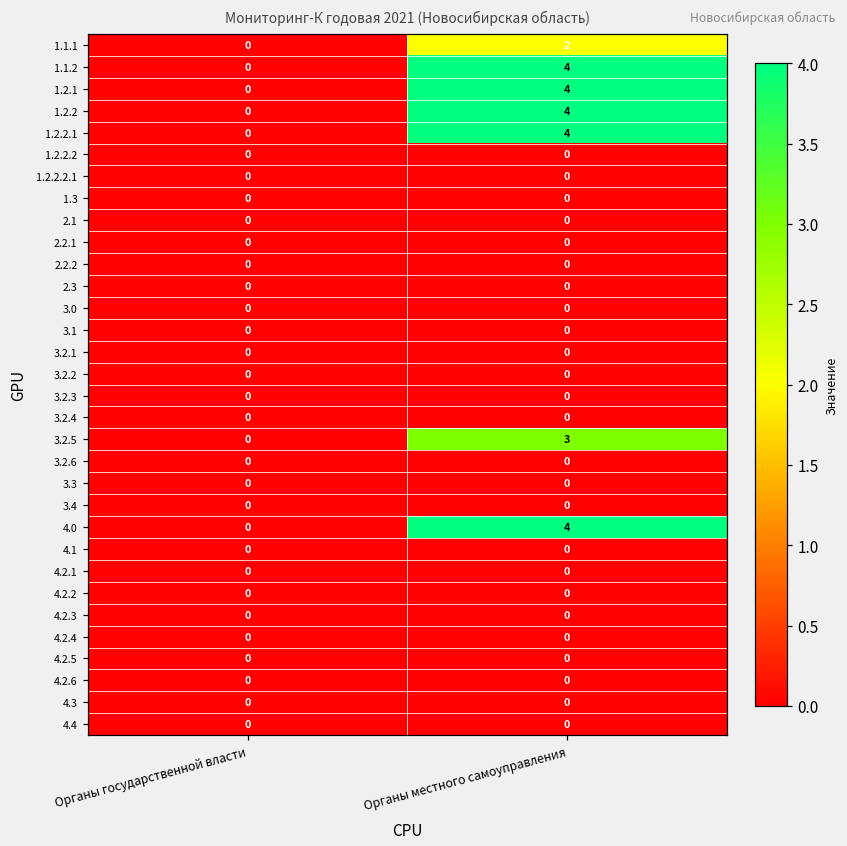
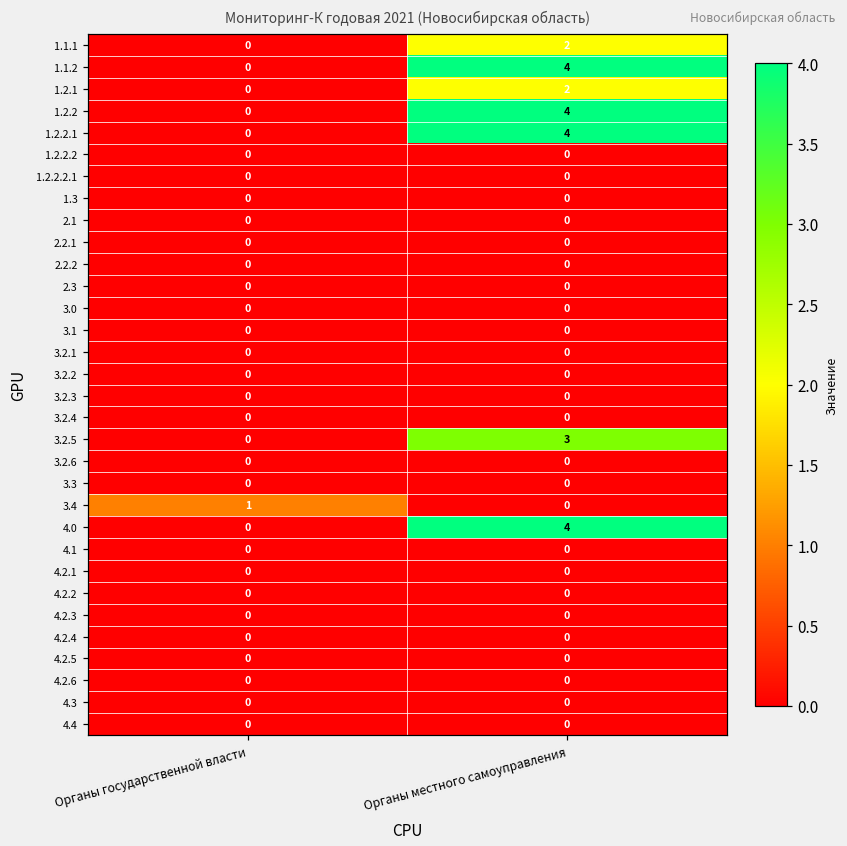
1.2.1, Органы местного самоуправления: 4 -> 2
3.4, Органы государственной власти: 0 -> 1
